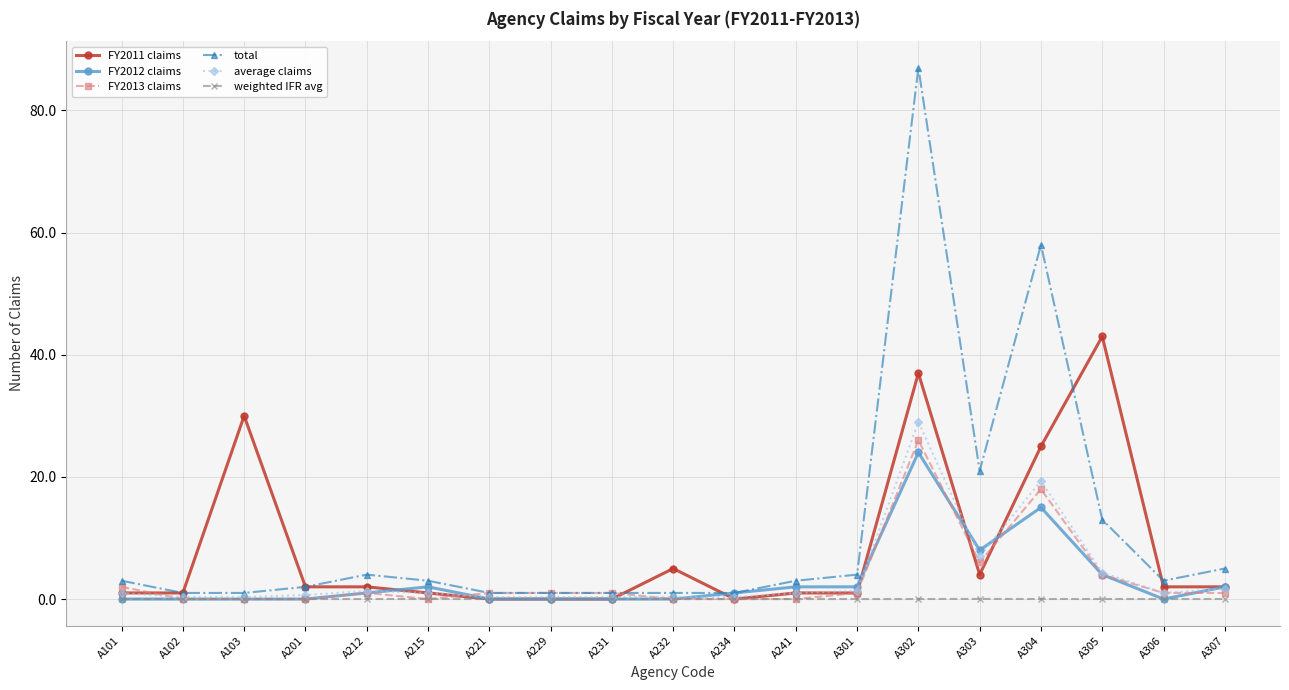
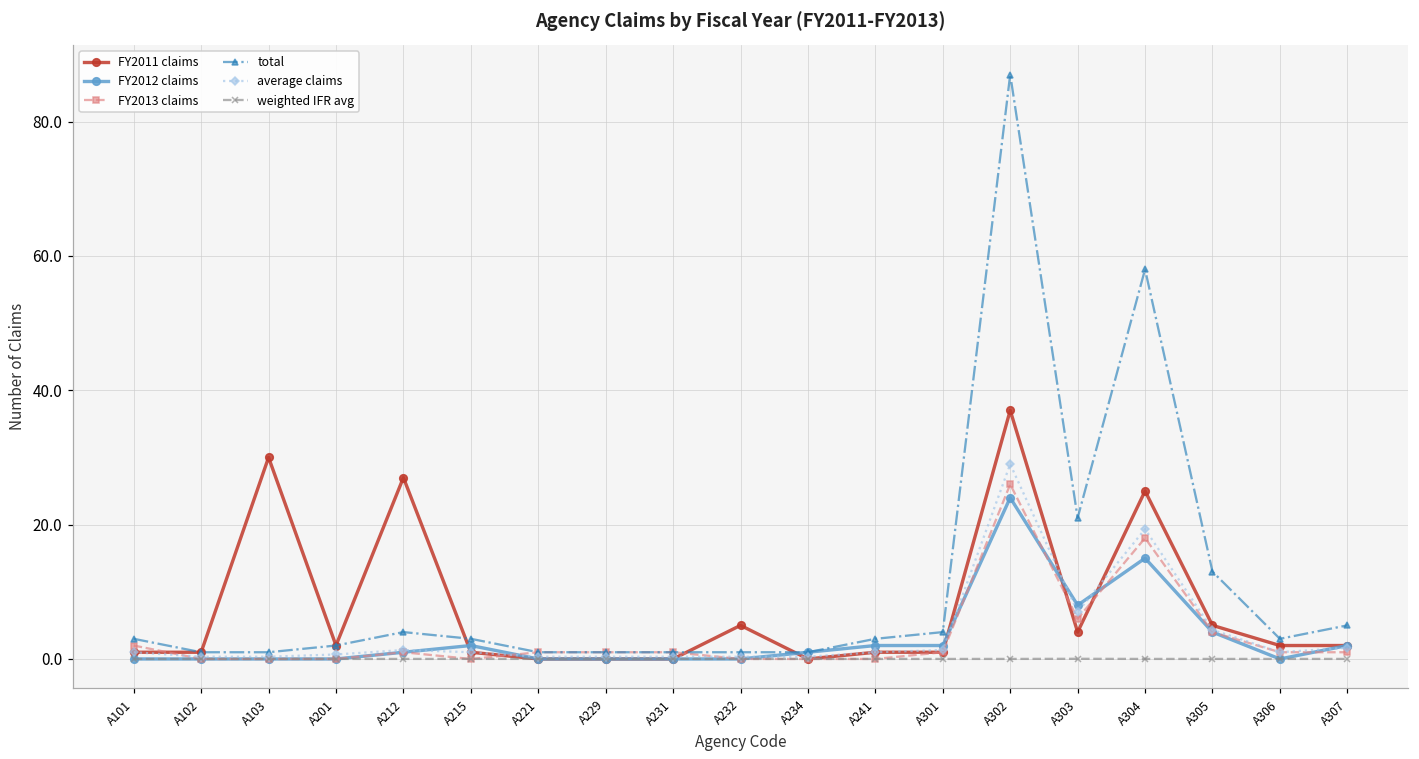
FY2011 claims, A212: 2 -> 27
FY2011 claims, A305: 43 -> 5
